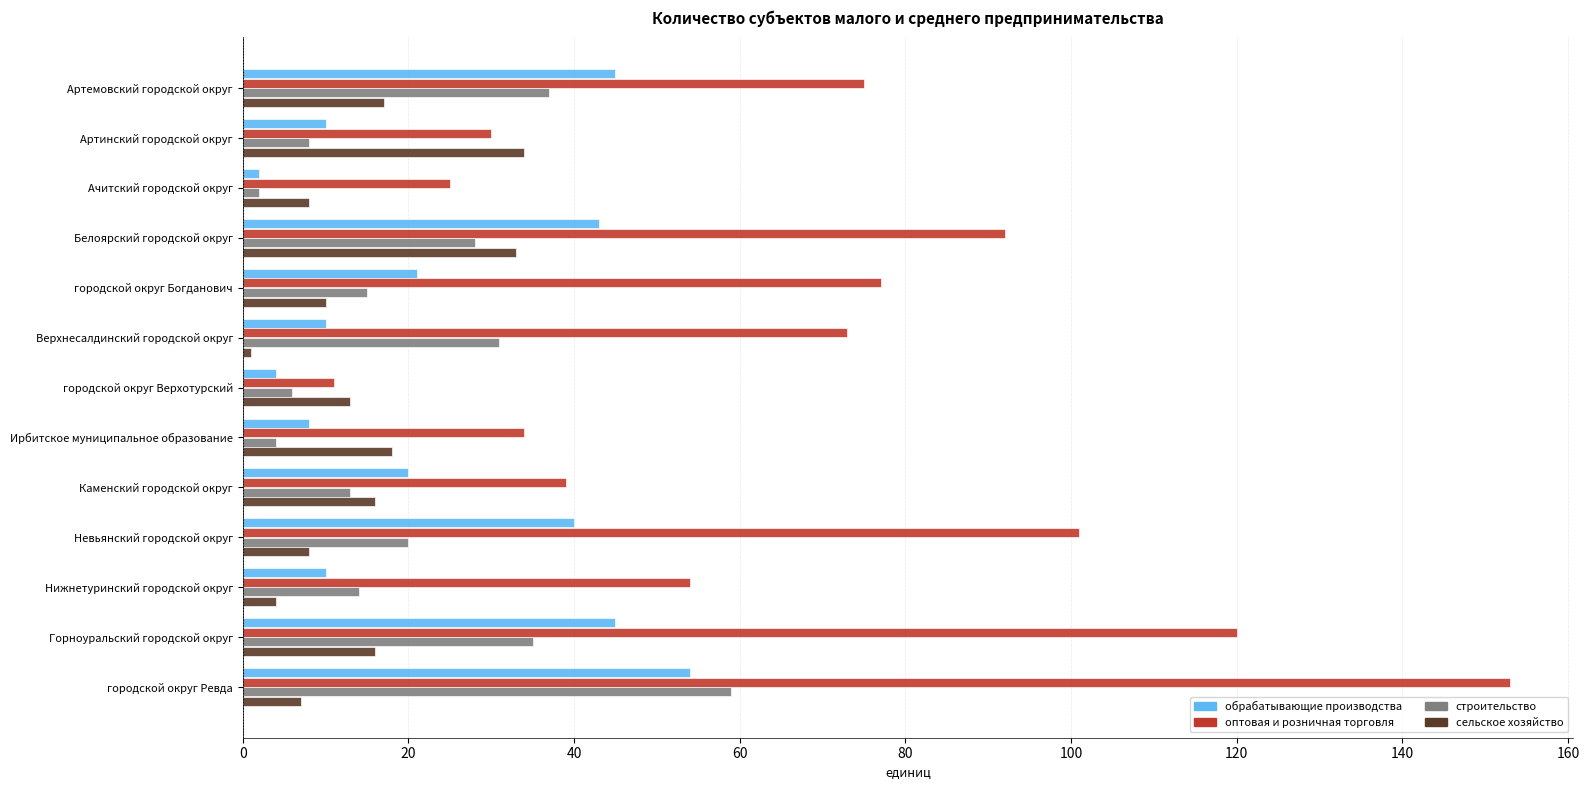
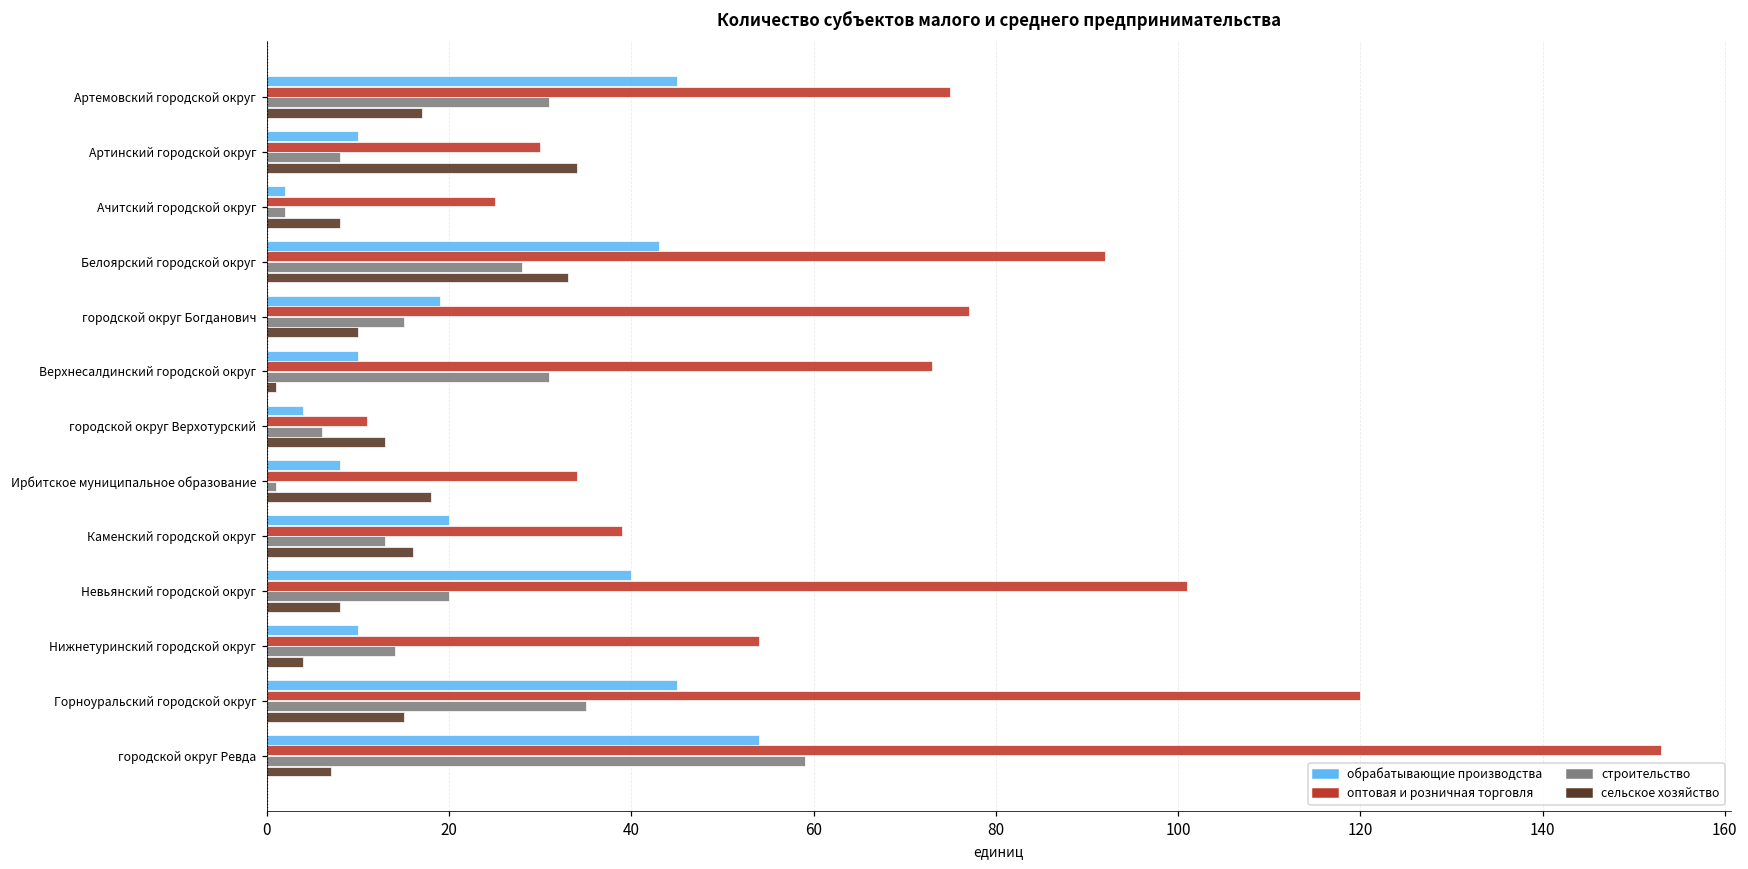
строительство, Артемовский городской округ: 37 -> 31
обрабатывающие производства, городской округ Богданович: 21 -> 19
строительство, Ирбитское муниципальное образование: 4 -> 1
сельское хозяйство, Горноуральский городской округ: 16 -> 15
